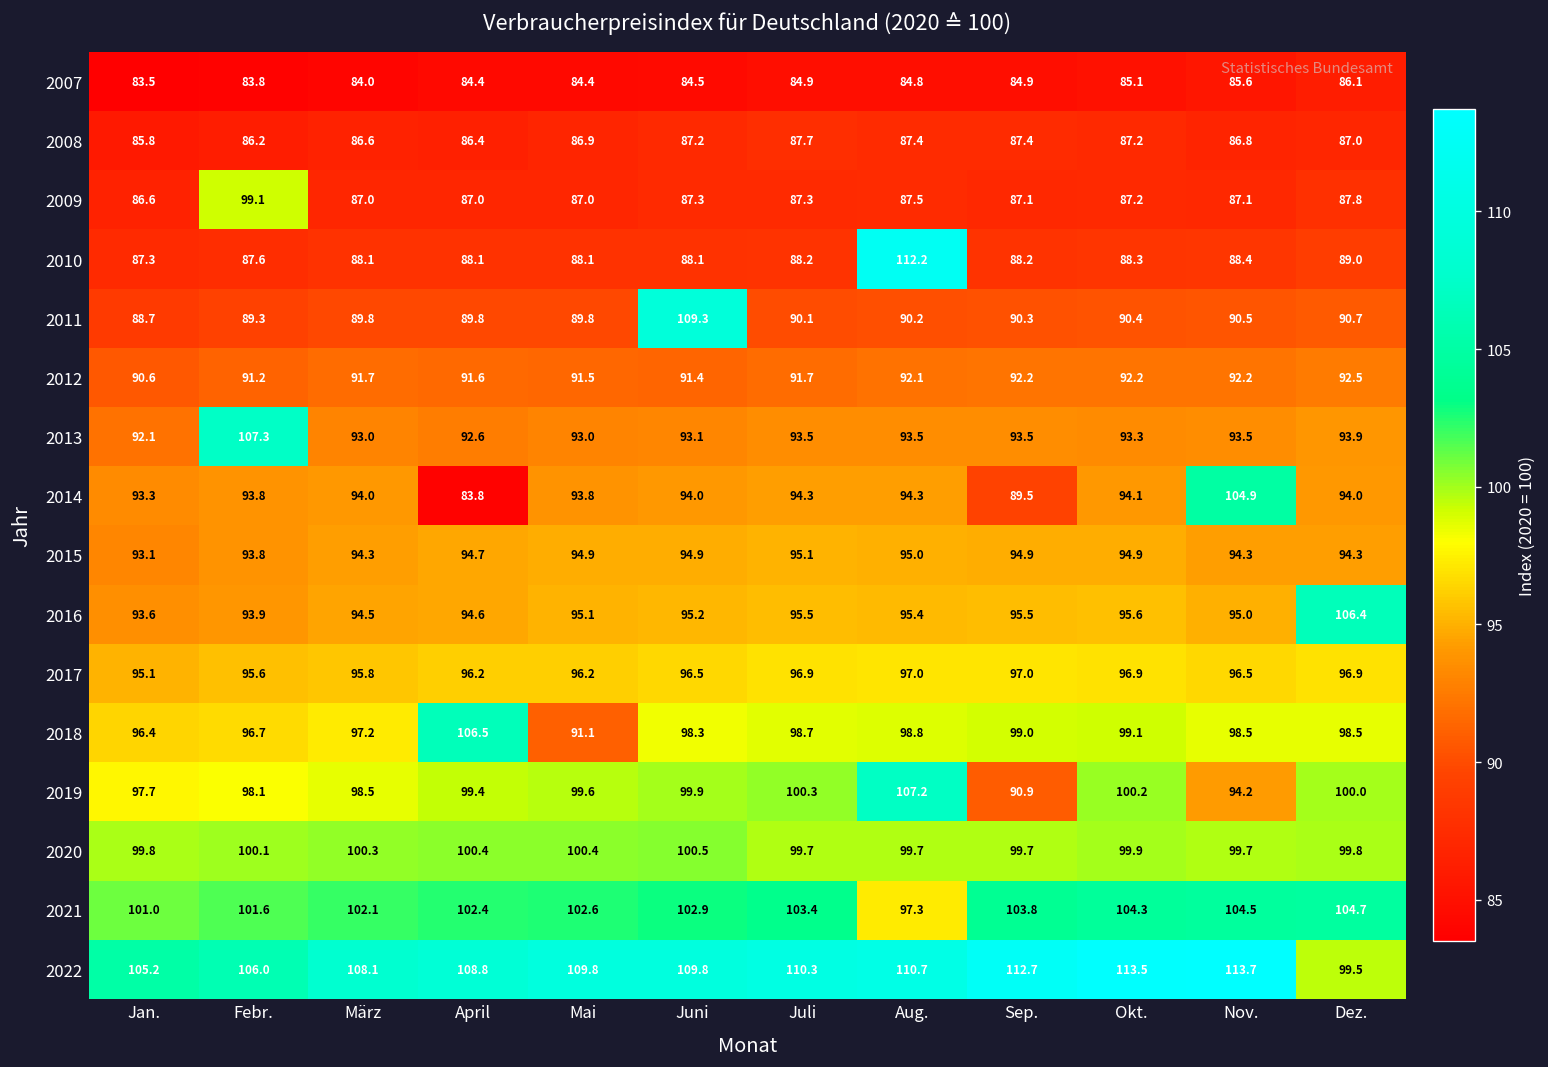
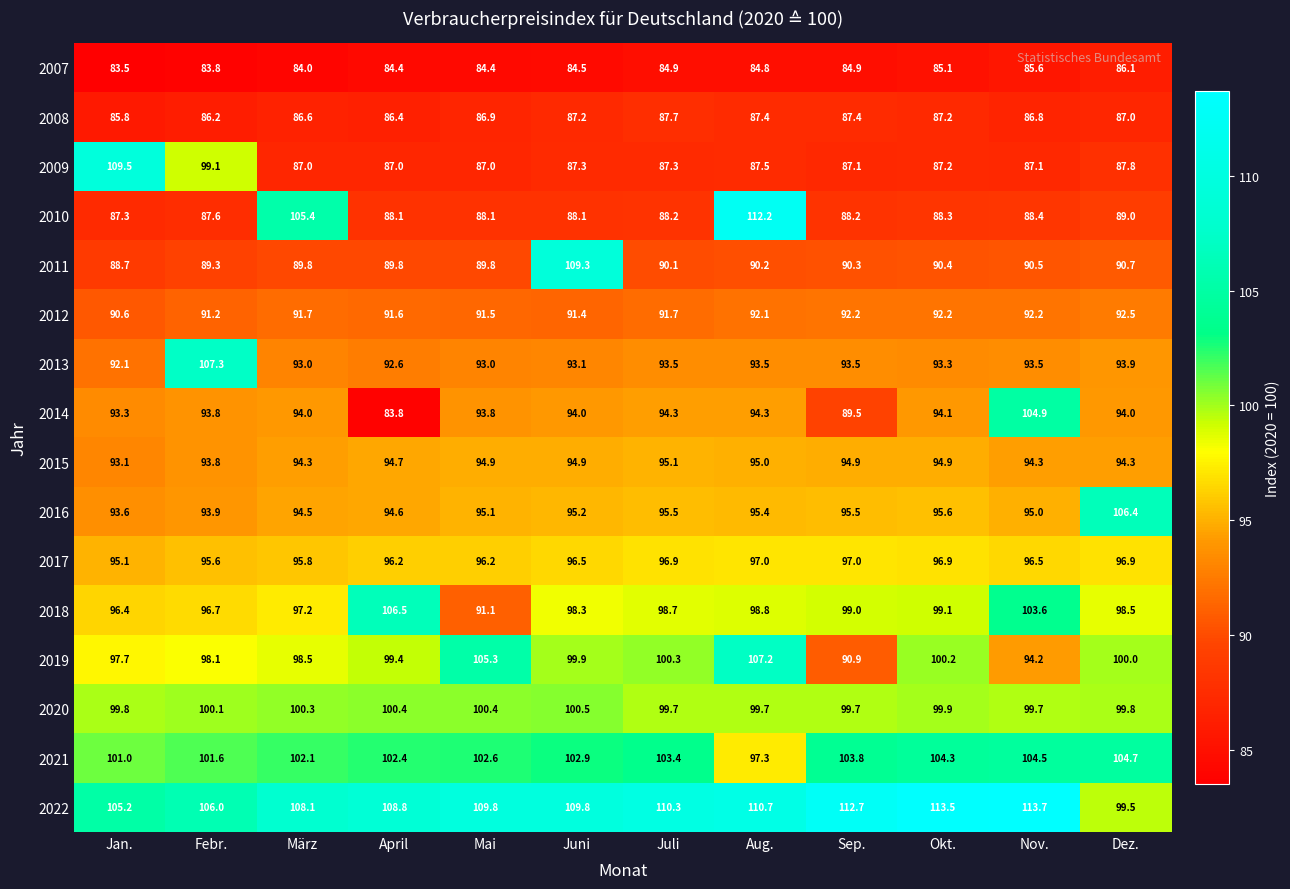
2009, Jan.: 86.6 -> 109.5
2010, März: 88.1 -> 105.4
2018, Nov.: 98.5 -> 103.6
2019, Mai: 99.6 -> 105.3
